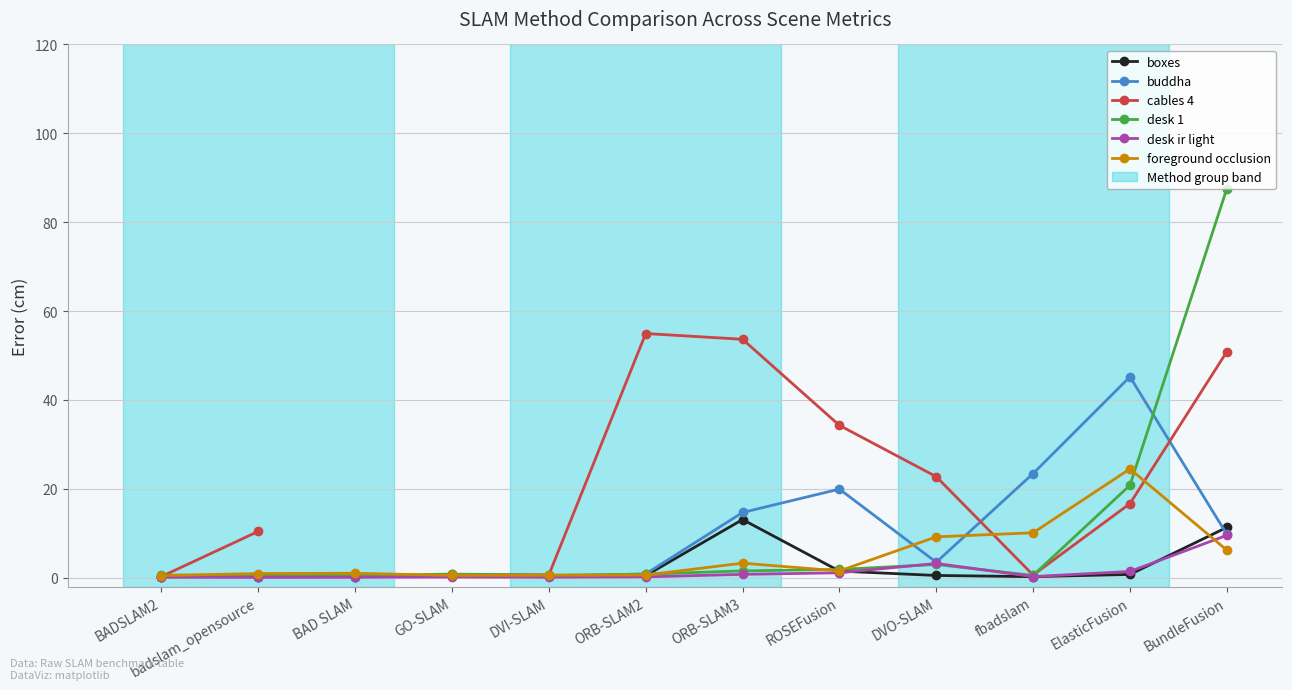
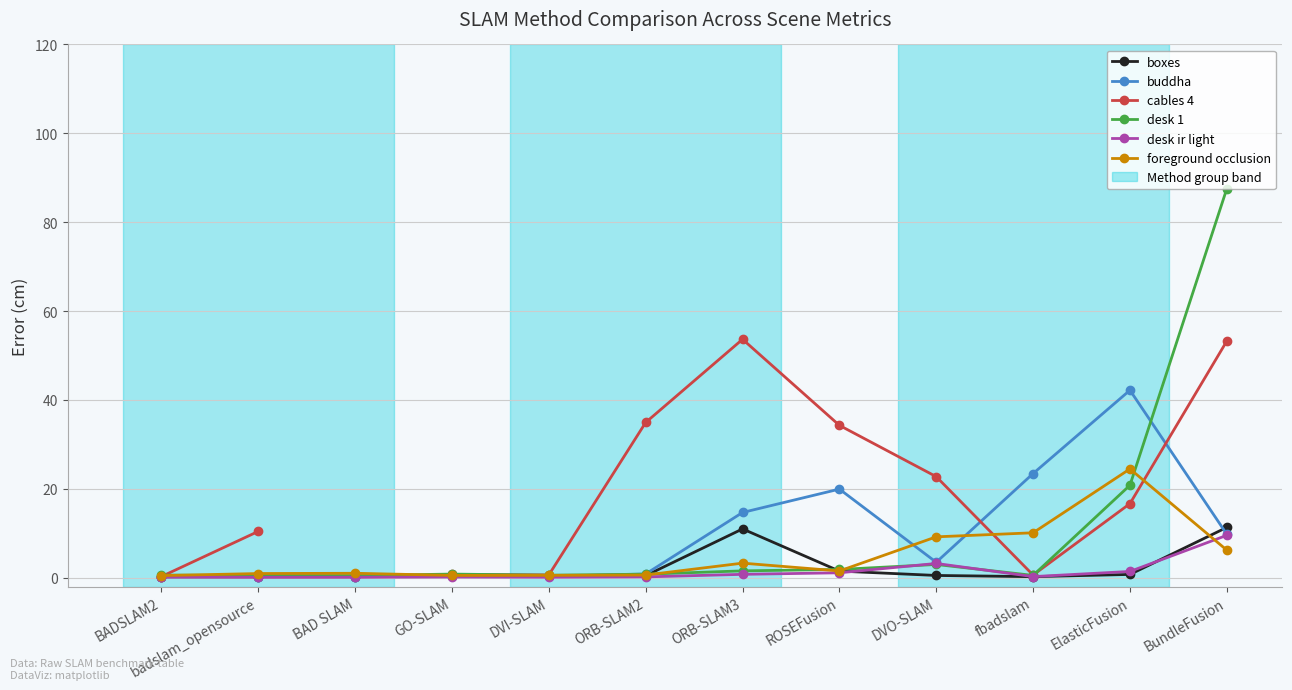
cables 4, ORB-SLAM2: 55 -> 35
boxes, ORB-SLAM3: 13 -> 11
buddha, ElasticFusion: 45 -> 42
cables 4, BundleFusion: 51 -> 53
